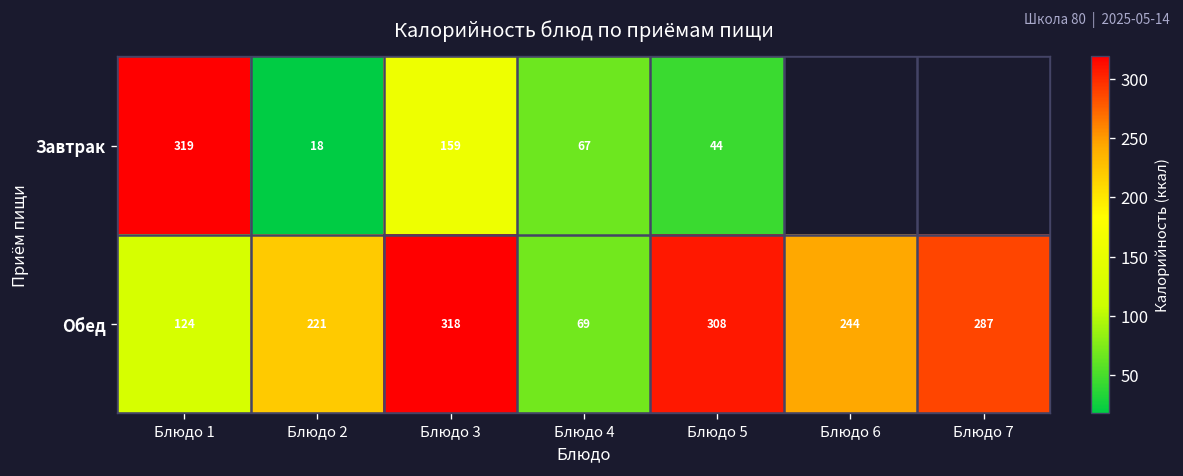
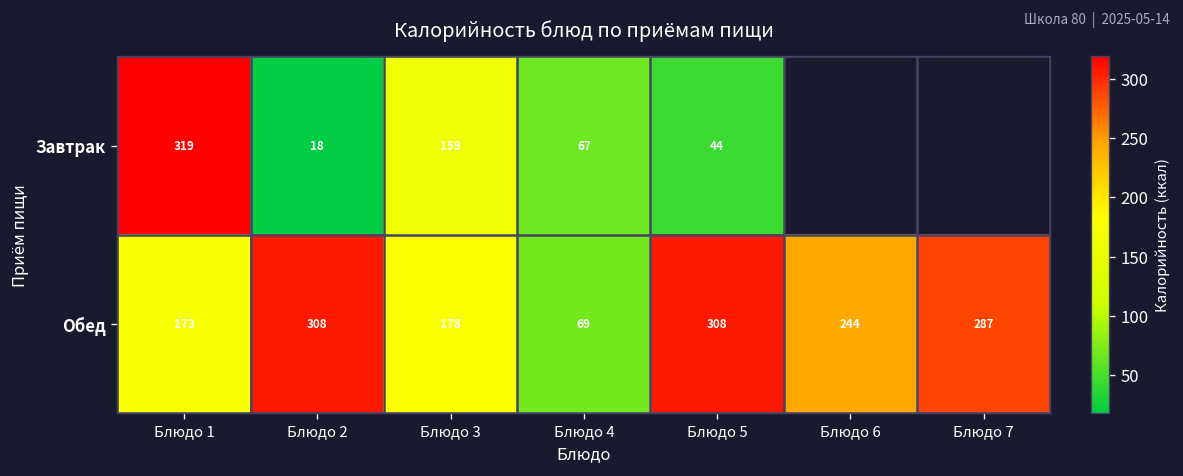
Обед, Блюдо 1: 124 -> 173
Обед, Блюдо 2: 221 -> 308
Обед, Блюдо 3: 318 -> 178
